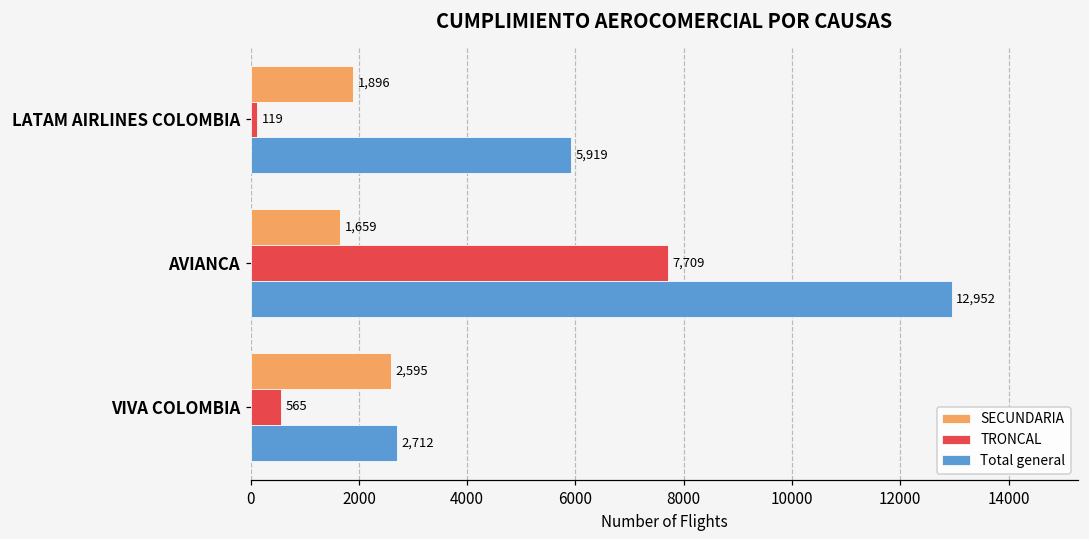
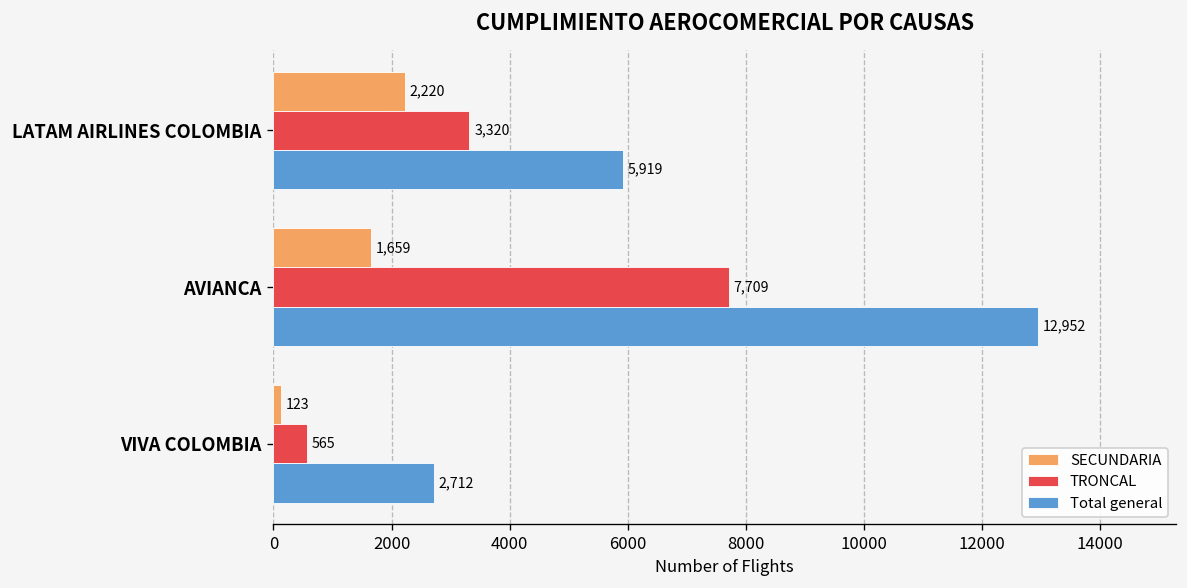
SECUNDARIA, LATAM AIRLINES COLOMBIA: 1,896 -> 2,220
TRONCAL, LATAM AIRLINES COLOMBIA: 119 -> 3,320
SECUNDARIA, VIVA COLOMBIA: 2,595 -> 123
